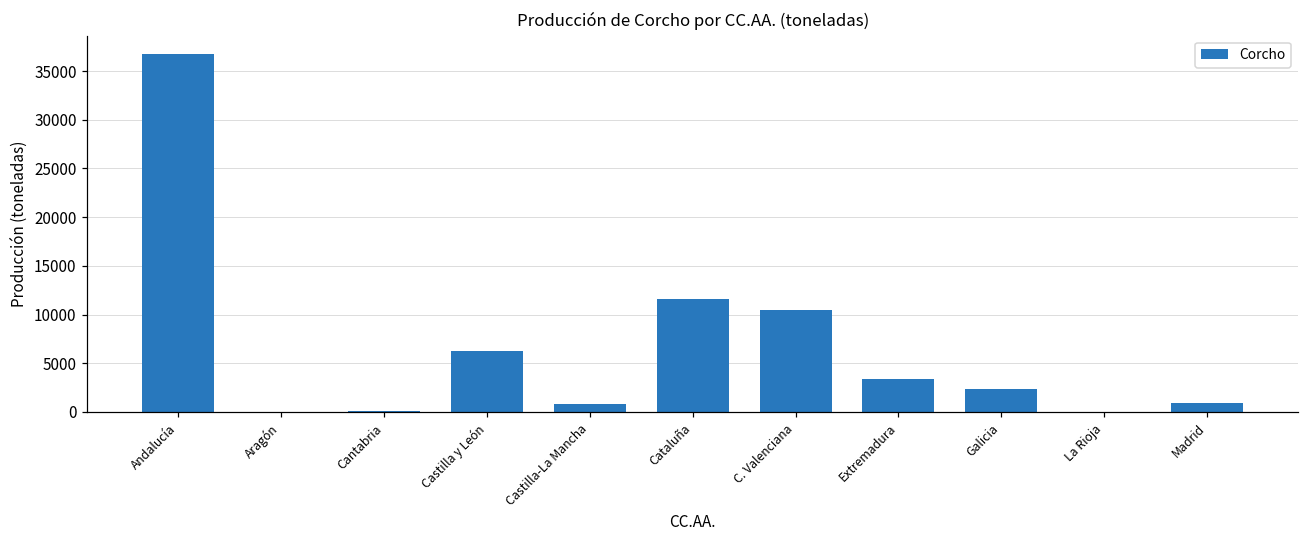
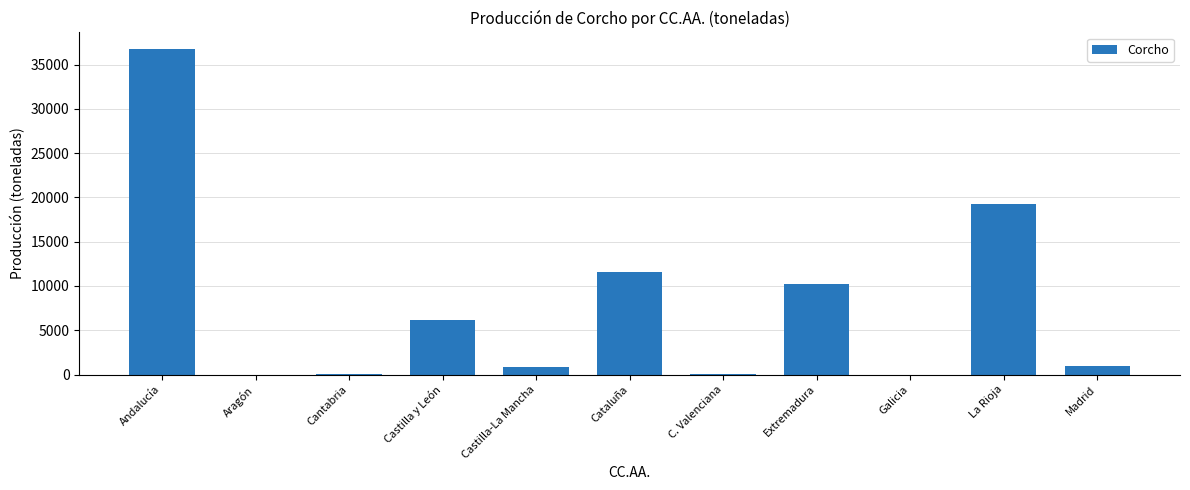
C. Valenciana: 10000 -> 0
Extremadura: 3000 -> 10000
Galicia: 2000 -> 0
La Rioja: 0 -> 19000
